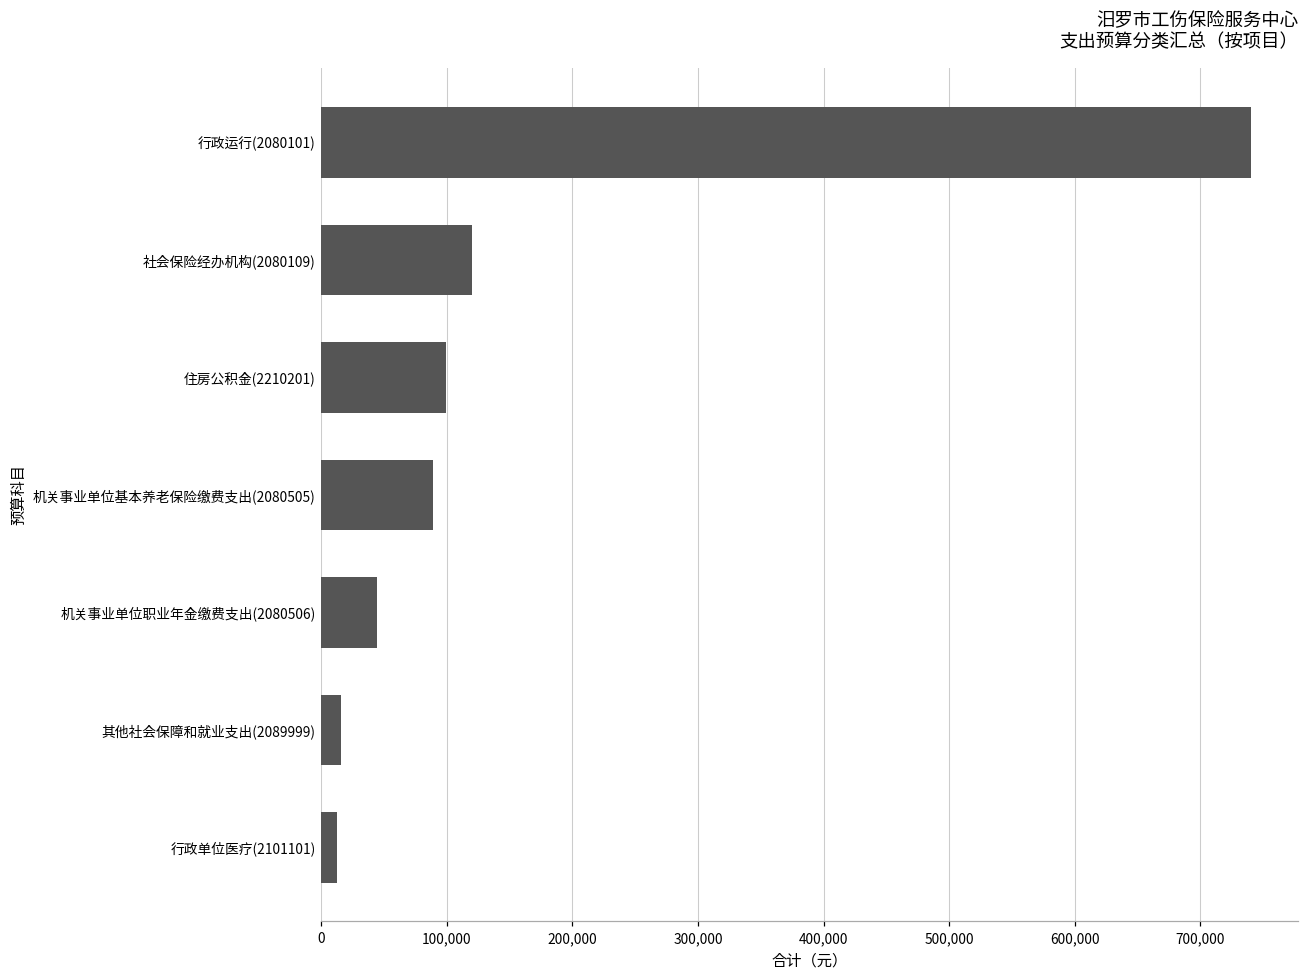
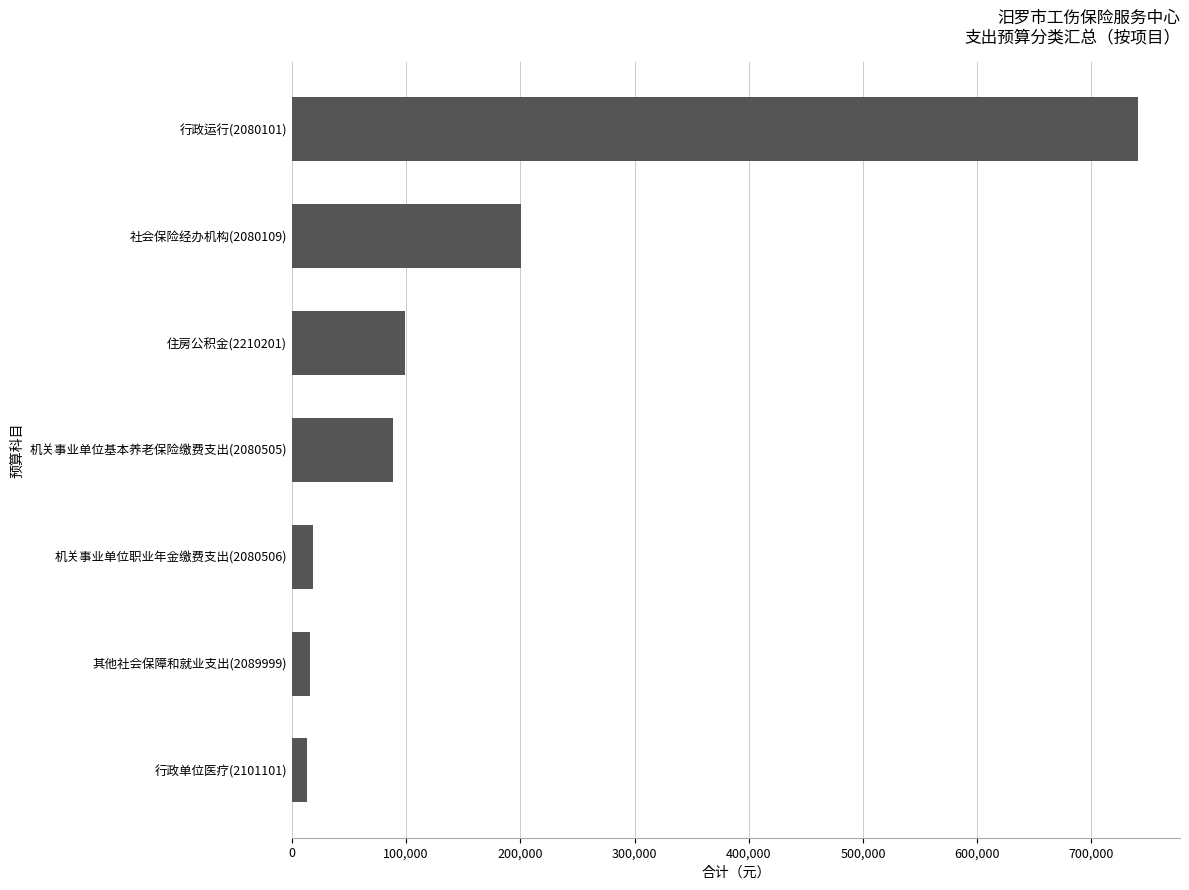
社会保险经办机构(2080109): 120,000 -> 201,000
机关事业单位职业年金缴费支出(2080506): 44,000 -> 19,000
